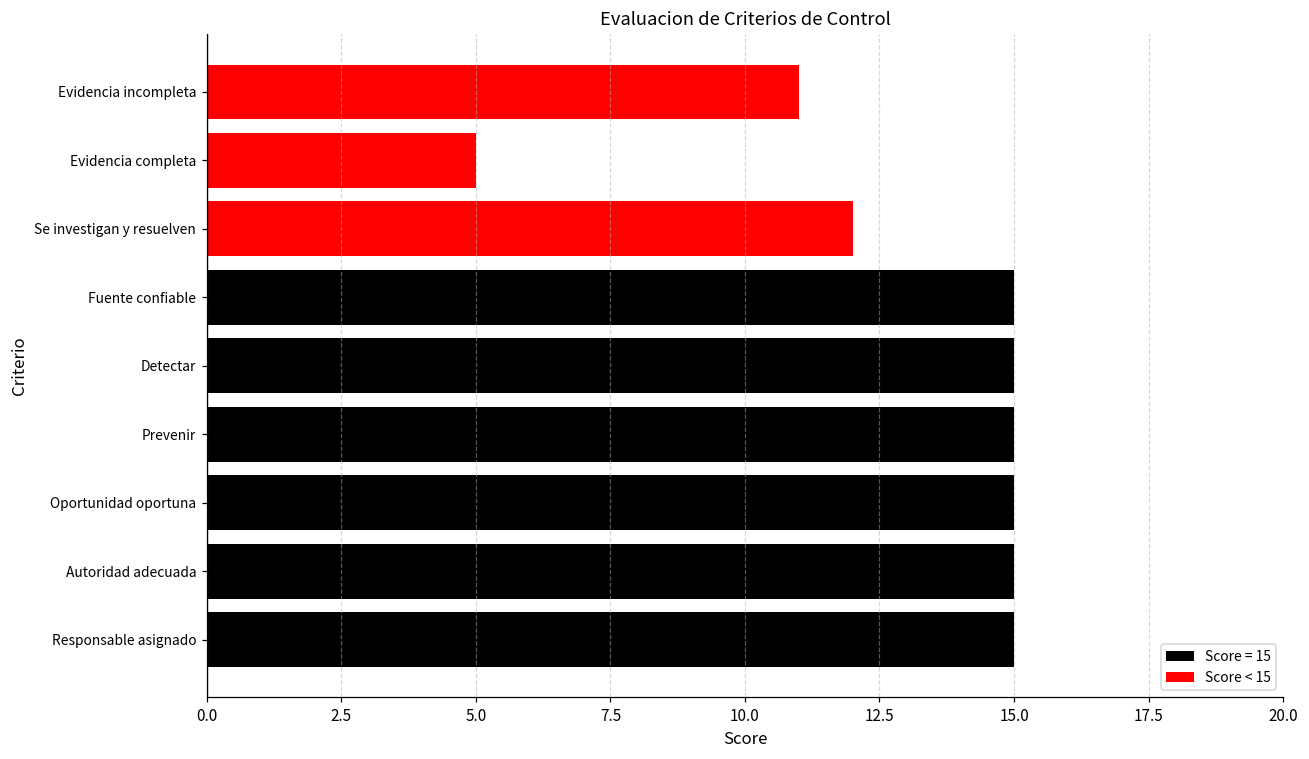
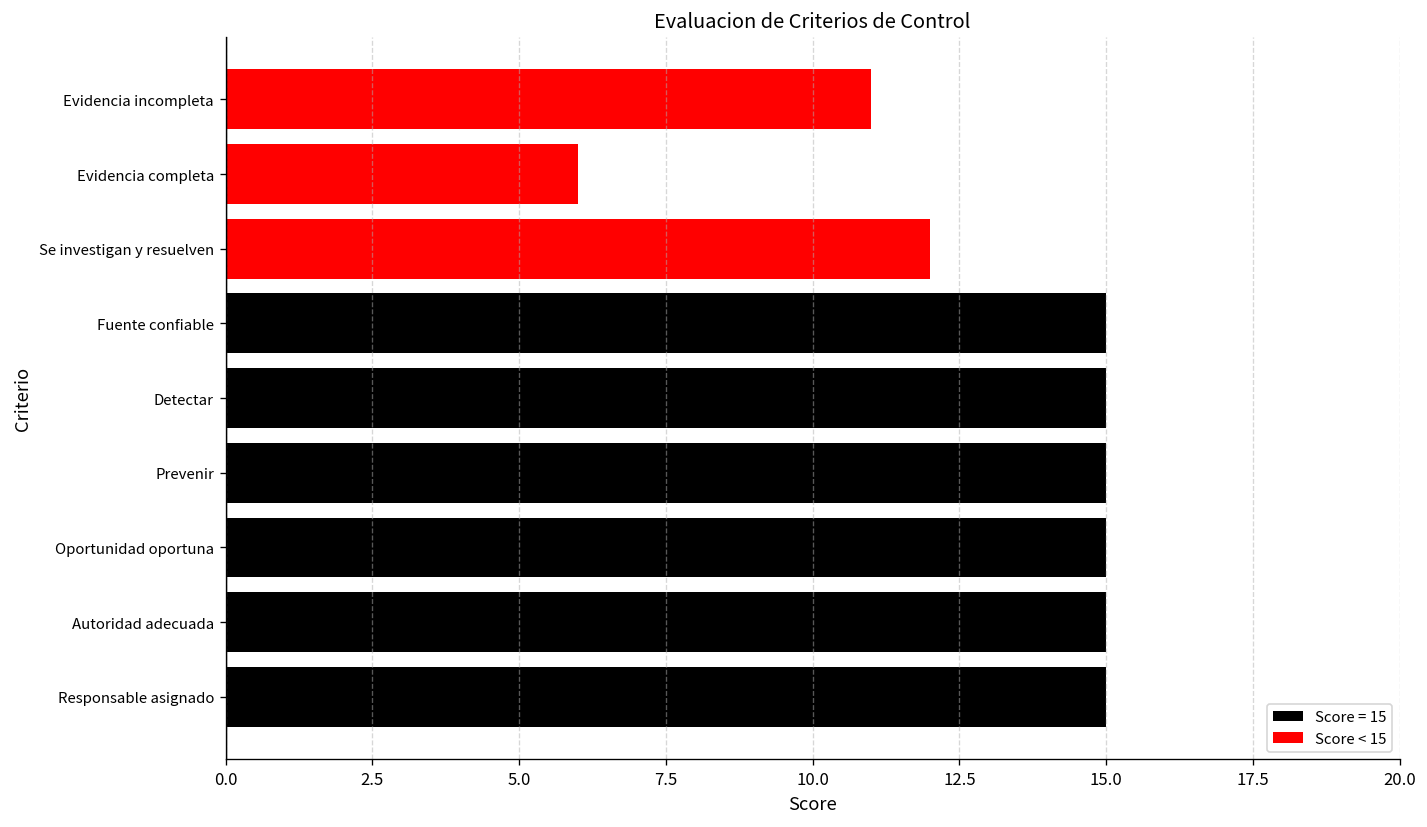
Evidencia completa: 5 -> 6
